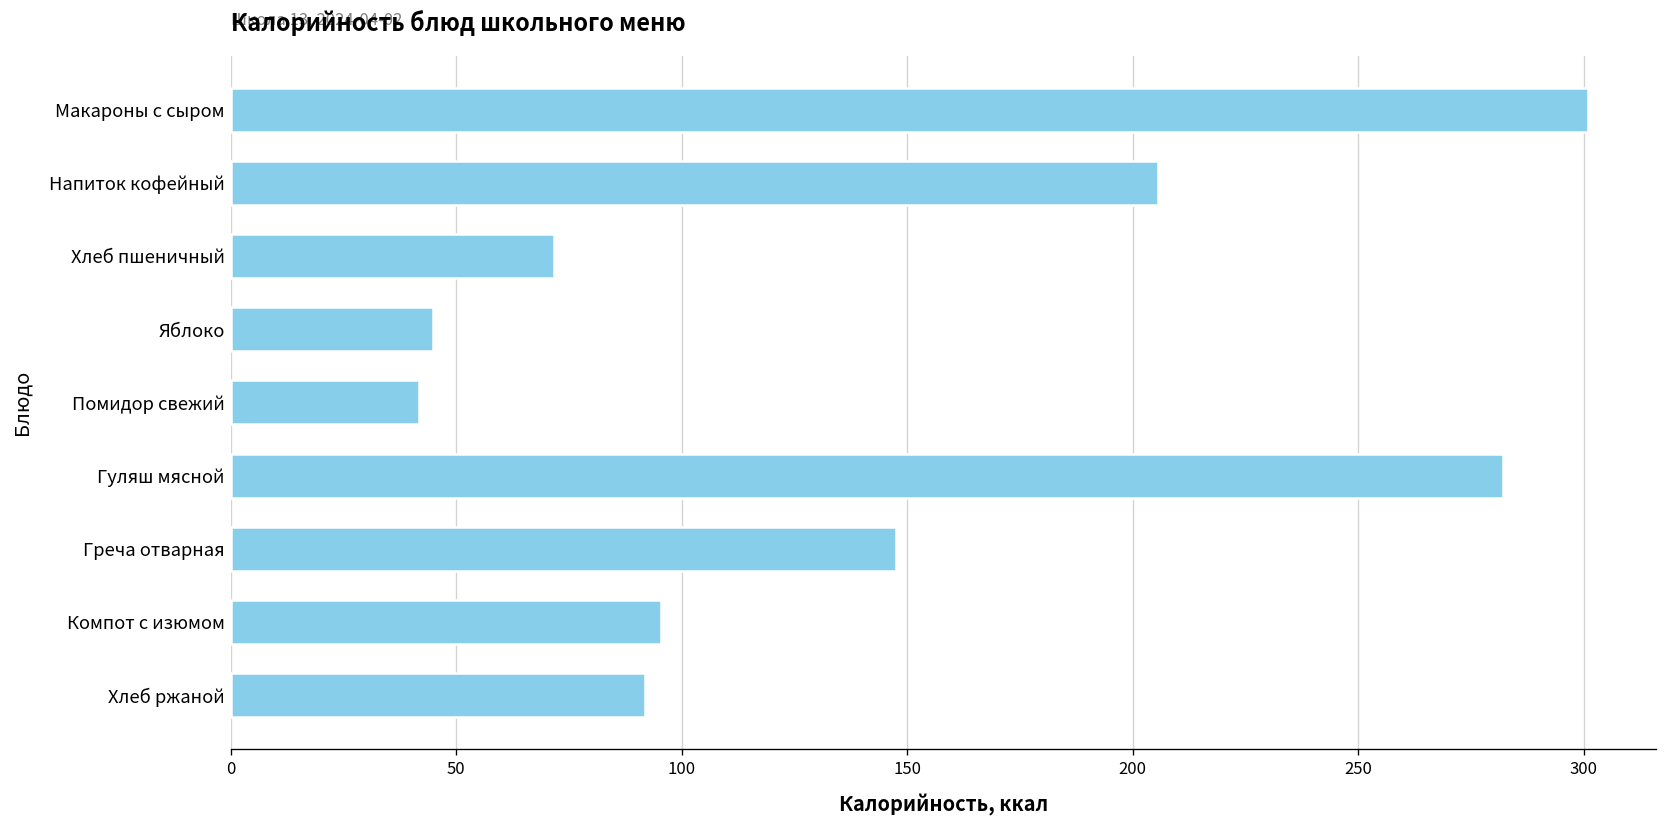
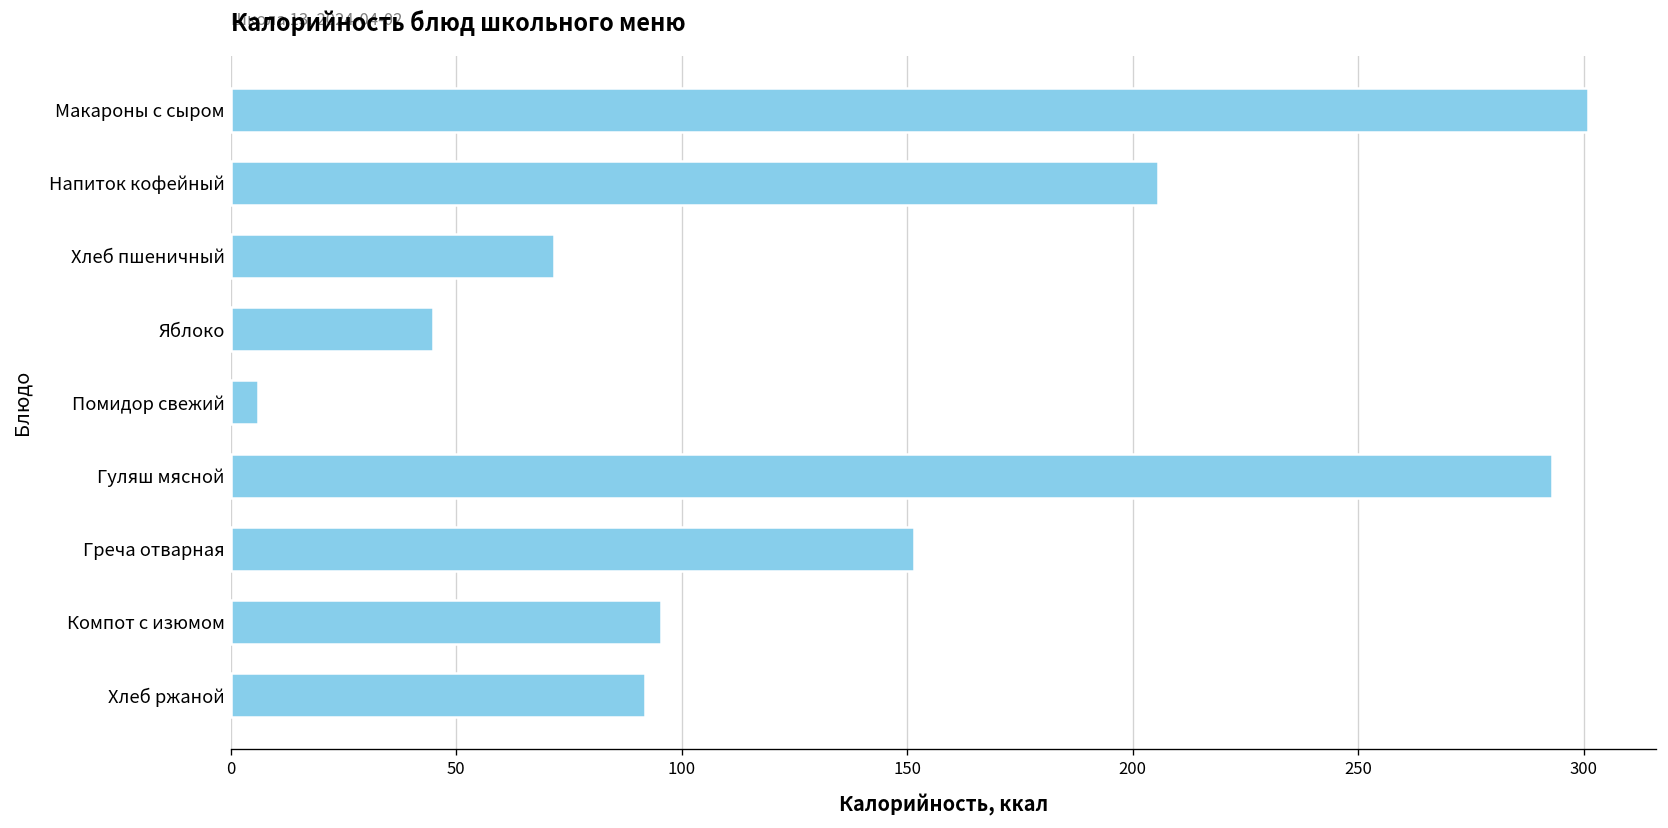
Помидор свежий: 42 -> 6
Гуляш мясной: 282 -> 293
Греча отварная: 147 -> 152
